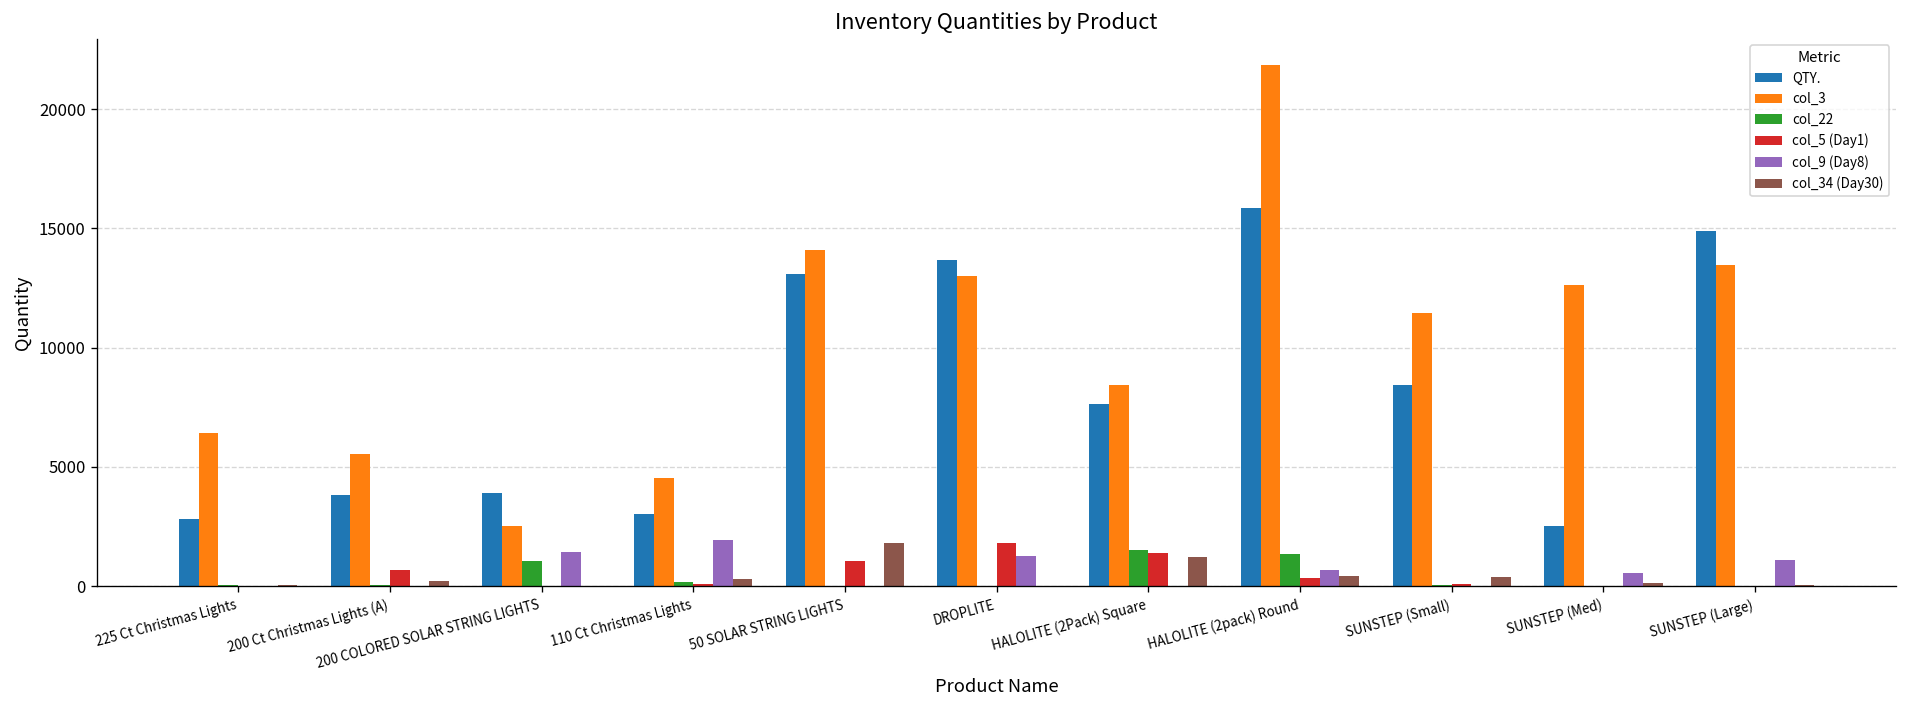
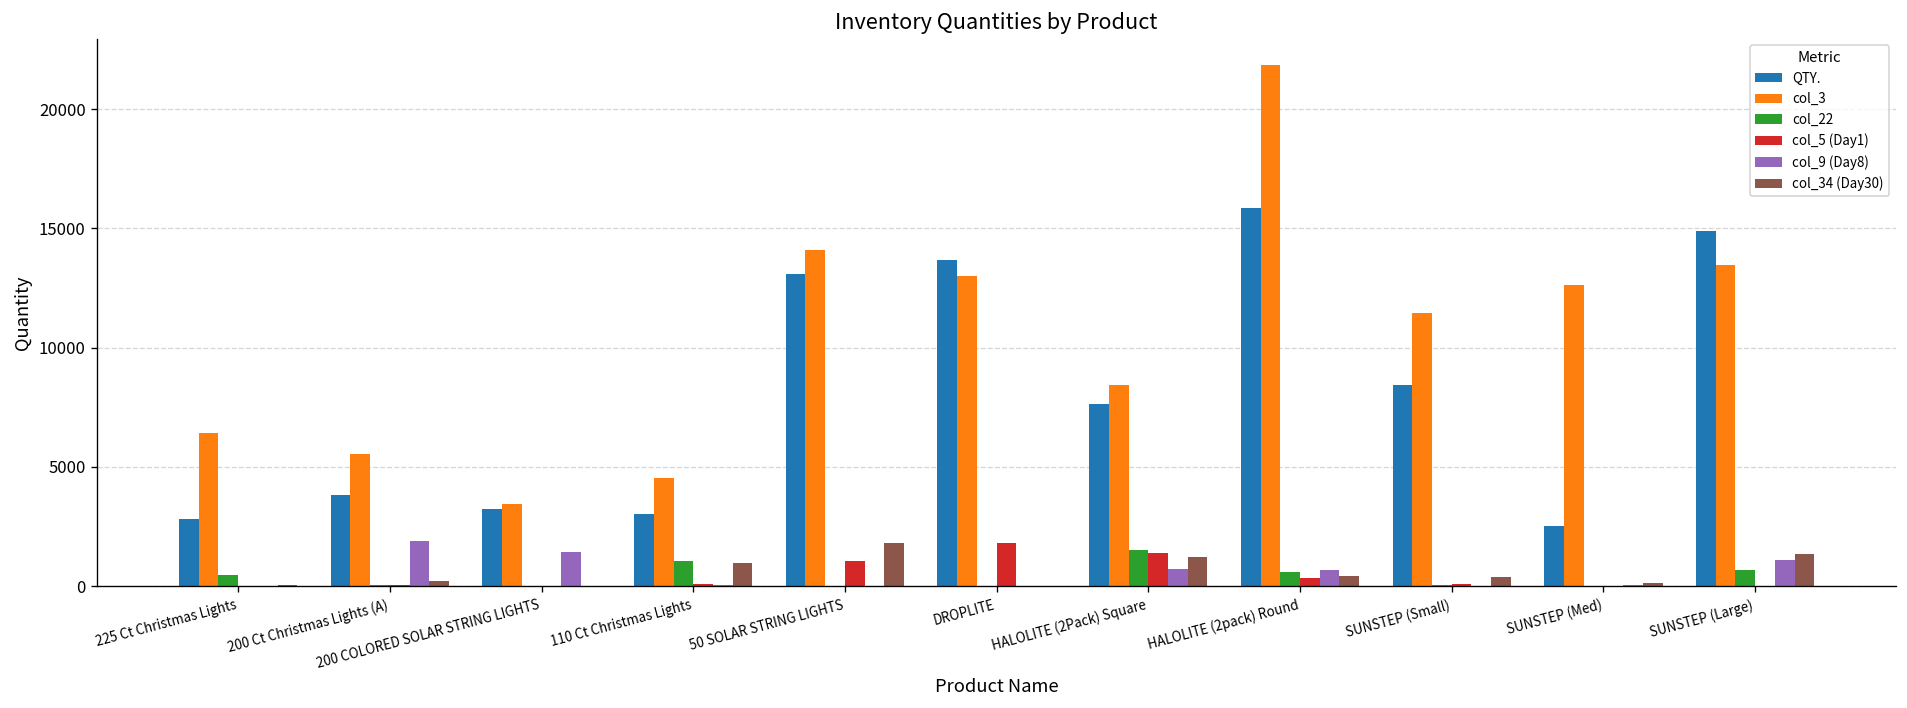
col_22, 225 Ct Christmas Lights: 0 -> 500
col_5 (Day1), 200 Ct Christmas Lights (A): 700 -> 100
col_9 (Day8), 200 Ct Christmas Lights (A): 0 -> 1900
QTY., 200 COLORED SOLAR STRING LIGHTS: 3900 -> 3200
col_3, 200 COLORED SOLAR STRING LIGHTS: 2500 -> 3500
col_22, 200 COLORED SOLAR STRING LIGHTS: 1000 -> 0
col_22, 110 Ct Christmas Lights: 200 -> 1100
col_9 (Day8), 110 Ct Christmas Lights: 1900 -> 0
col_34 (Day30), 110 Ct Christmas Lights: 300 -> 1000
col_9 (Day8), DROPLITE: 1300 -> 0
col_9 (Day8), HALOLITE (2Pack) Square: 0 -> 700
col_22, HALOLITE (2pack) Round: 1400 -> 600
col_9 (Day8), SUNSTEP (Med): 500 -> 0
col_22, SUNSTEP (Large): 0 -> 700
col_34 (Day30), SUNSTEP (Large): 0 -> 1300
